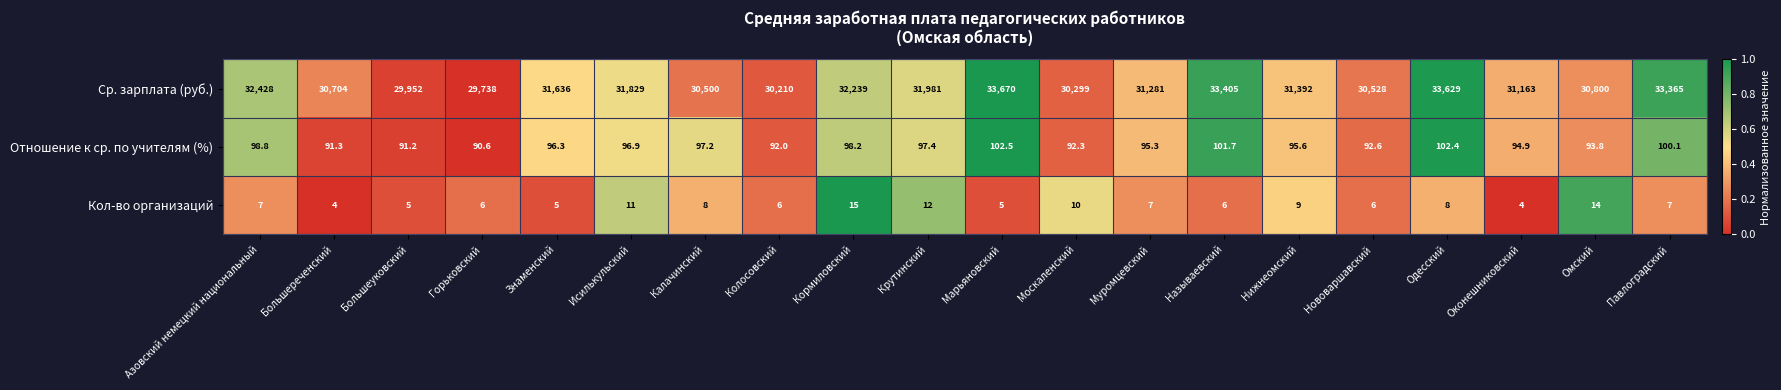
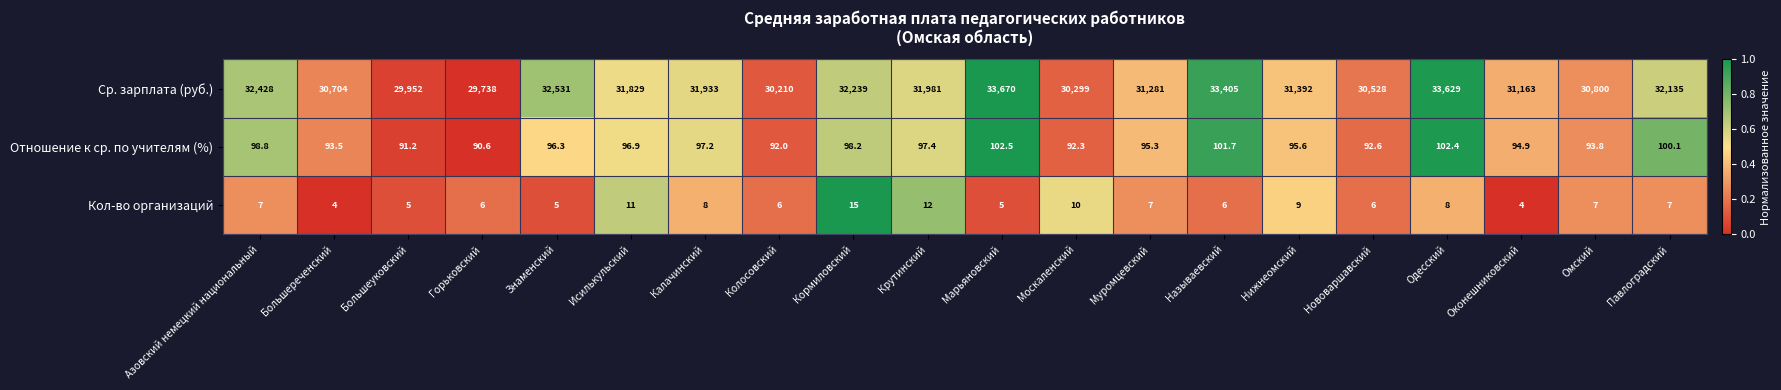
Ср. зарплата (руб.), Знаменский: 31,636 -> 32,531
Ср. зарплата (руб.), Калачинский: 30,500 -> 31,933
Ср. зарплата (руб.), Павлоградский: 33,365 -> 32,135
Отношение к ср. по учителям (%), Большереченский: 91.3 -> 93.5
Кол-во организаций, Омский: 14 -> 7
